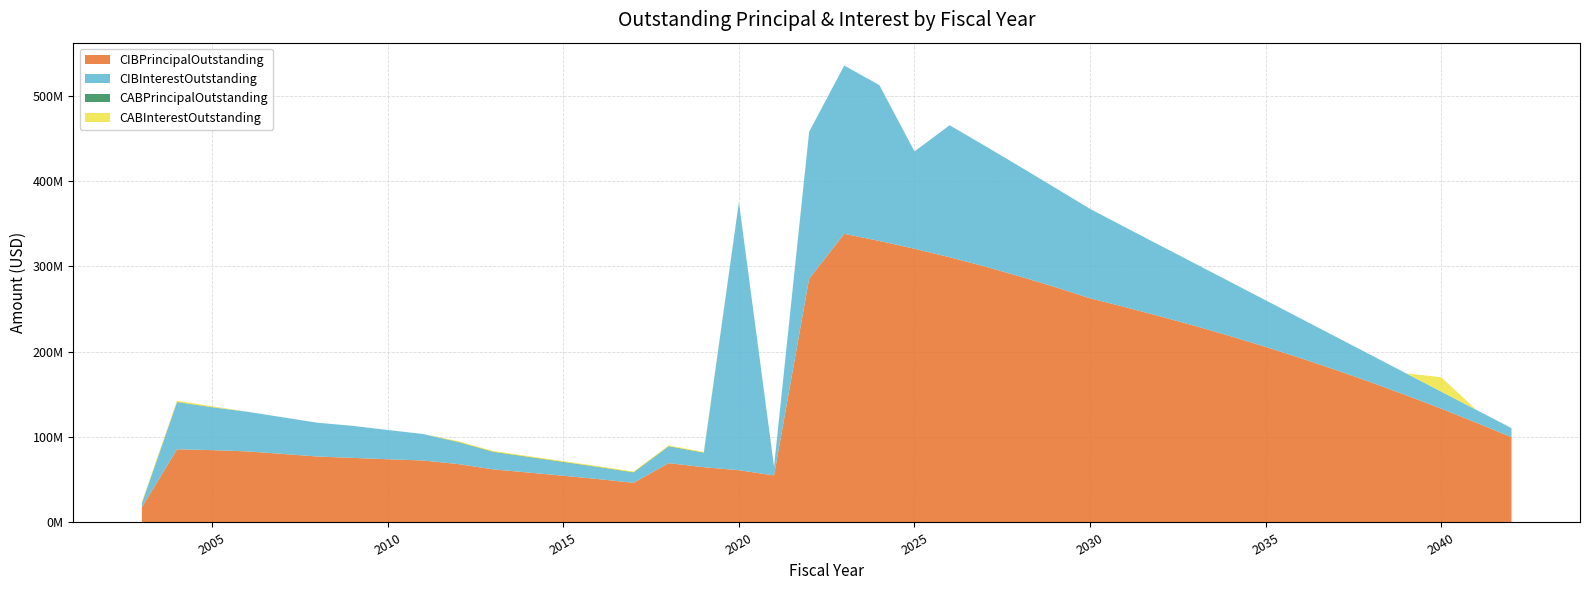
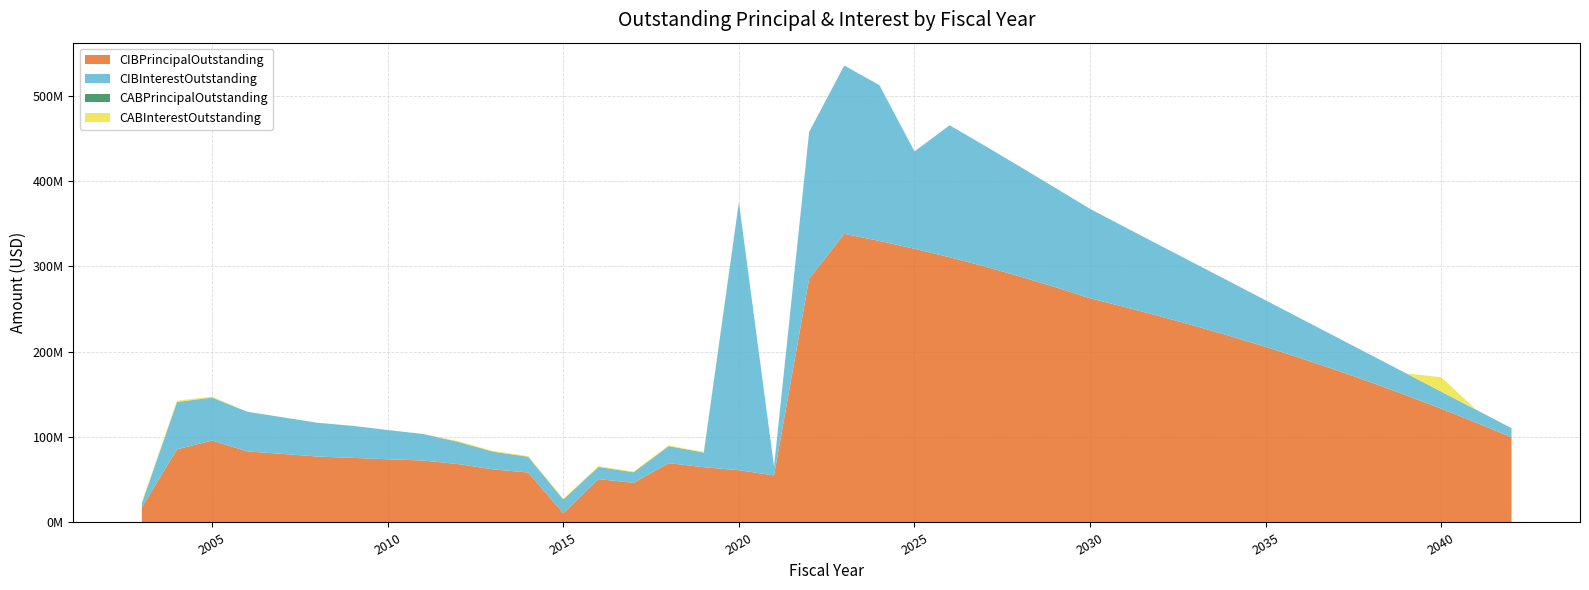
CIBPrincipalOutstanding, 2005: 80000000 -> 100000000
CIBPrincipalOutstanding, 2015: 50000000 -> 10000000
